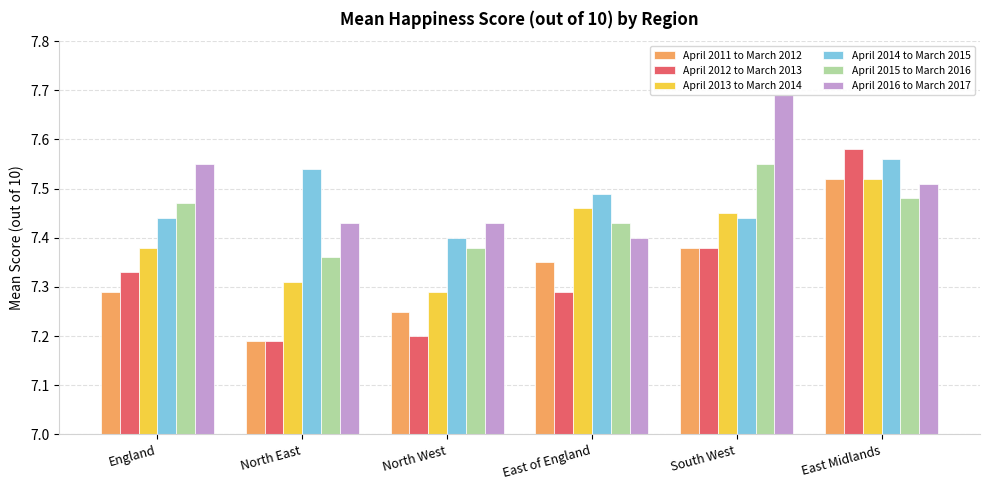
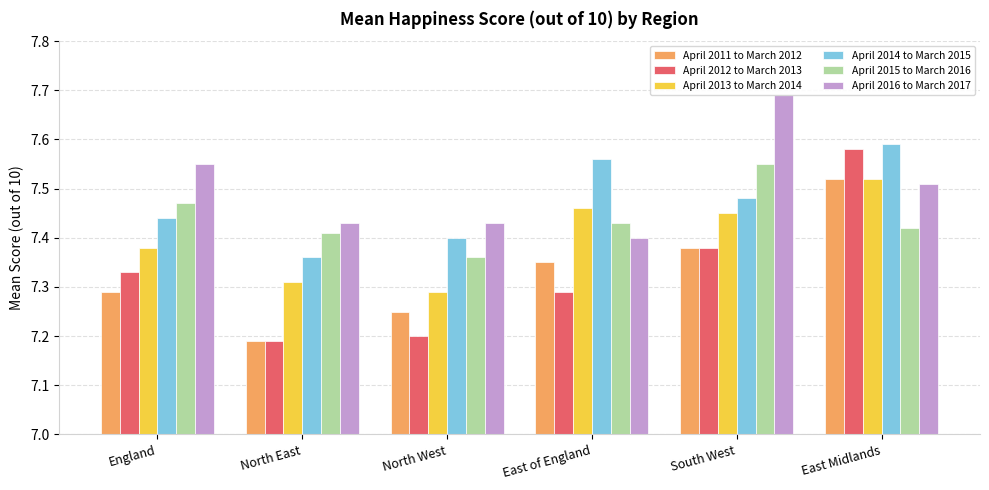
April 2014 to March 2015, North East: 7.54 -> 7.36
April 2015 to March 2016, North East: 7.36 -> 7.41
April 2015 to March 2016, North West: 7.38 -> 7.36
April 2014 to March 2015, East of England: 7.49 -> 7.56
April 2014 to March 2015, South West: 7.44 -> 7.48
April 2014 to March 2015, East Midlands: 7.56 -> 7.59
April 2015 to March 2016, East Midlands: 7.48 -> 7.42
